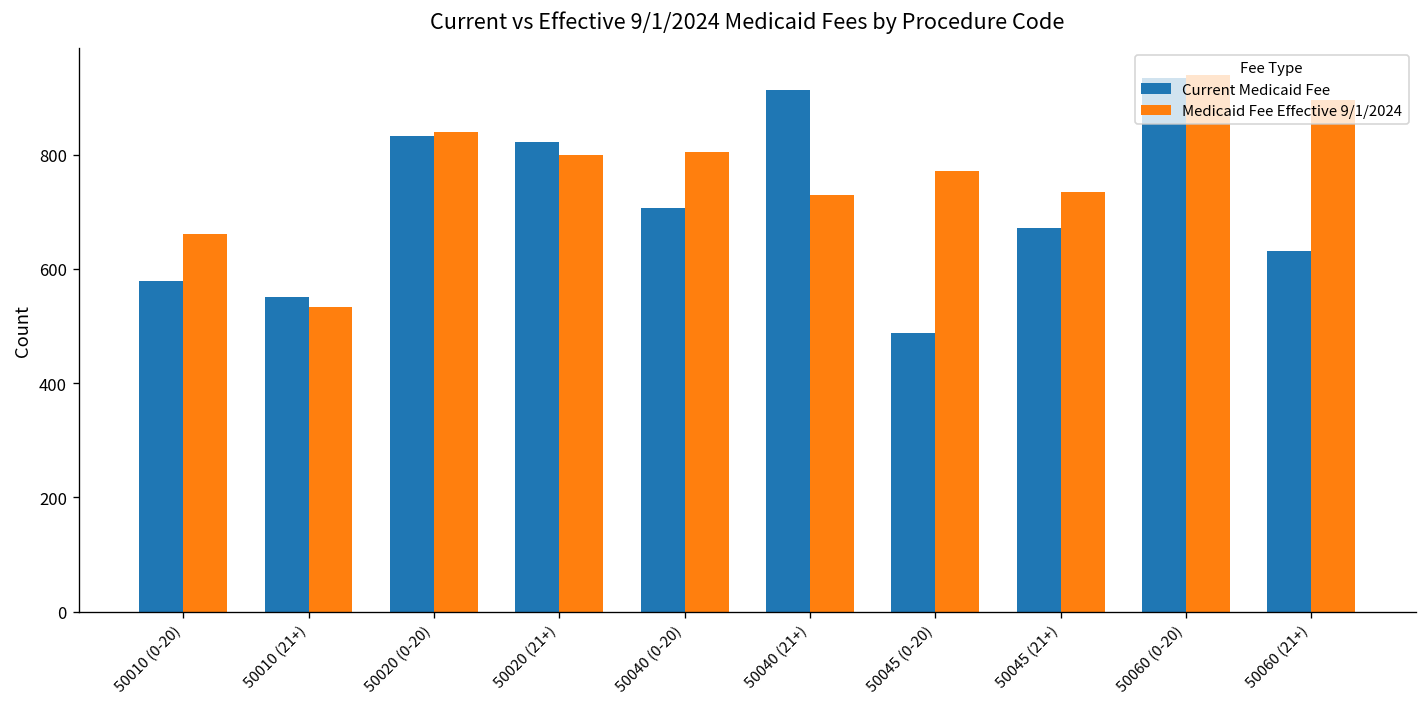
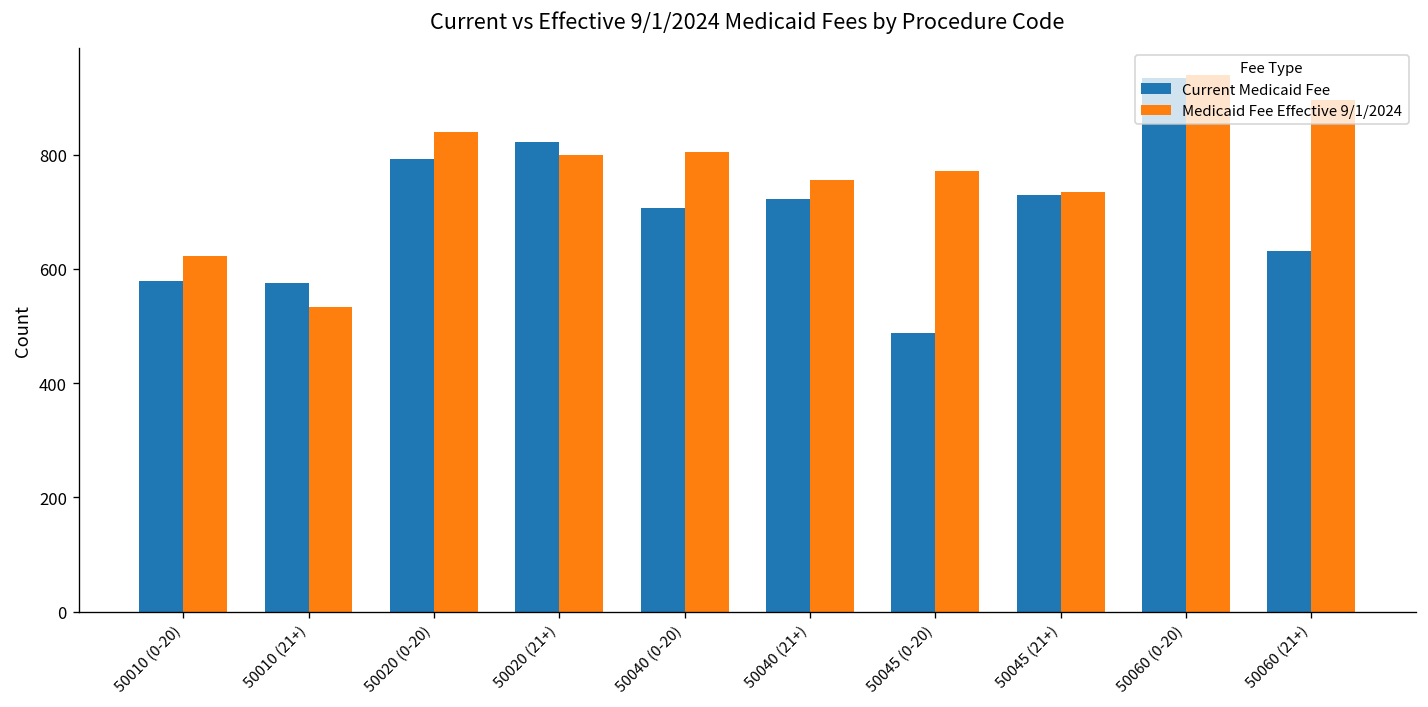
Medicaid Fee Effective 9/1/2024, 50010 (0-20): 660 -> 620
Current Medicaid Fee, 50010 (21+): 550 -> 580
Current Medicaid Fee, 50020 (0-20): 830 -> 790
Current Medicaid Fee, 50040 (21+): 910 -> 720
Medicaid Fee Effective 9/1/2024, 50040 (21+): 730 -> 760
Current Medicaid Fee, 50045 (21+): 670 -> 730
